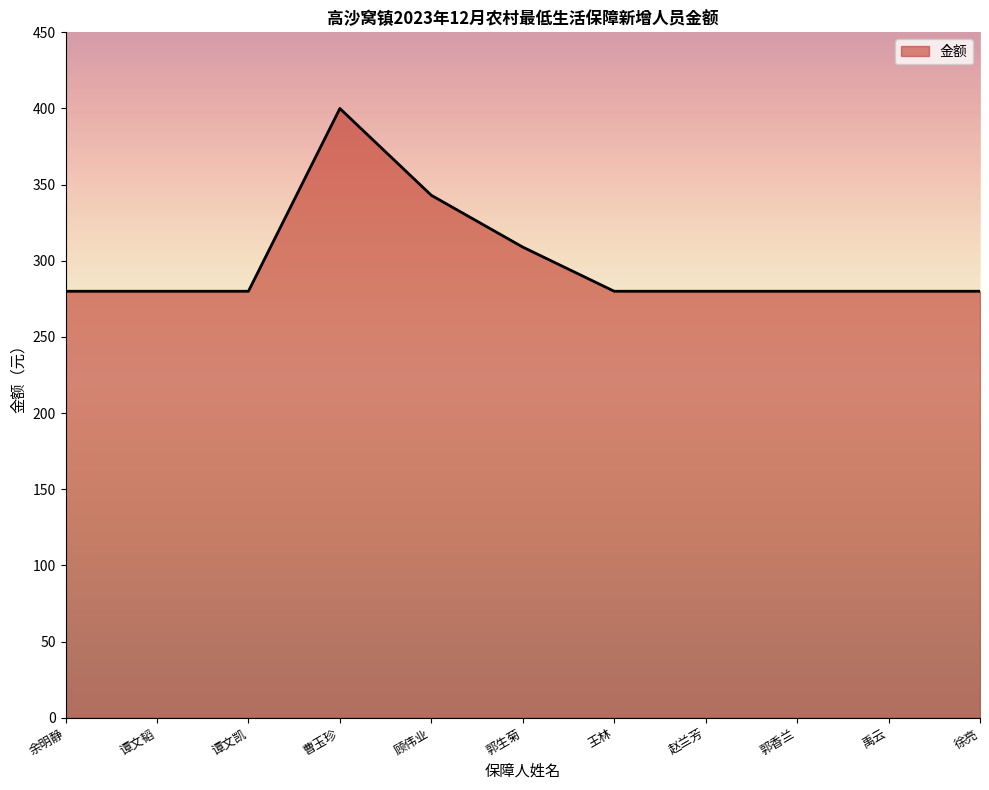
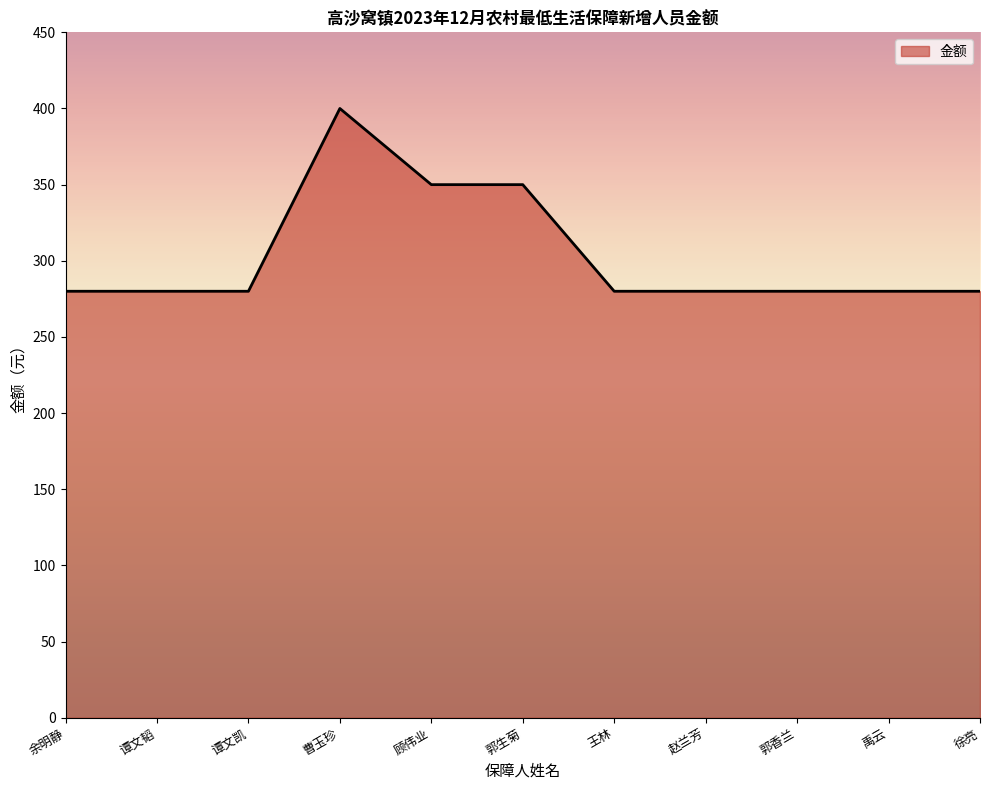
顾伟业: 343 -> 350
郭生菊: 309 -> 350
